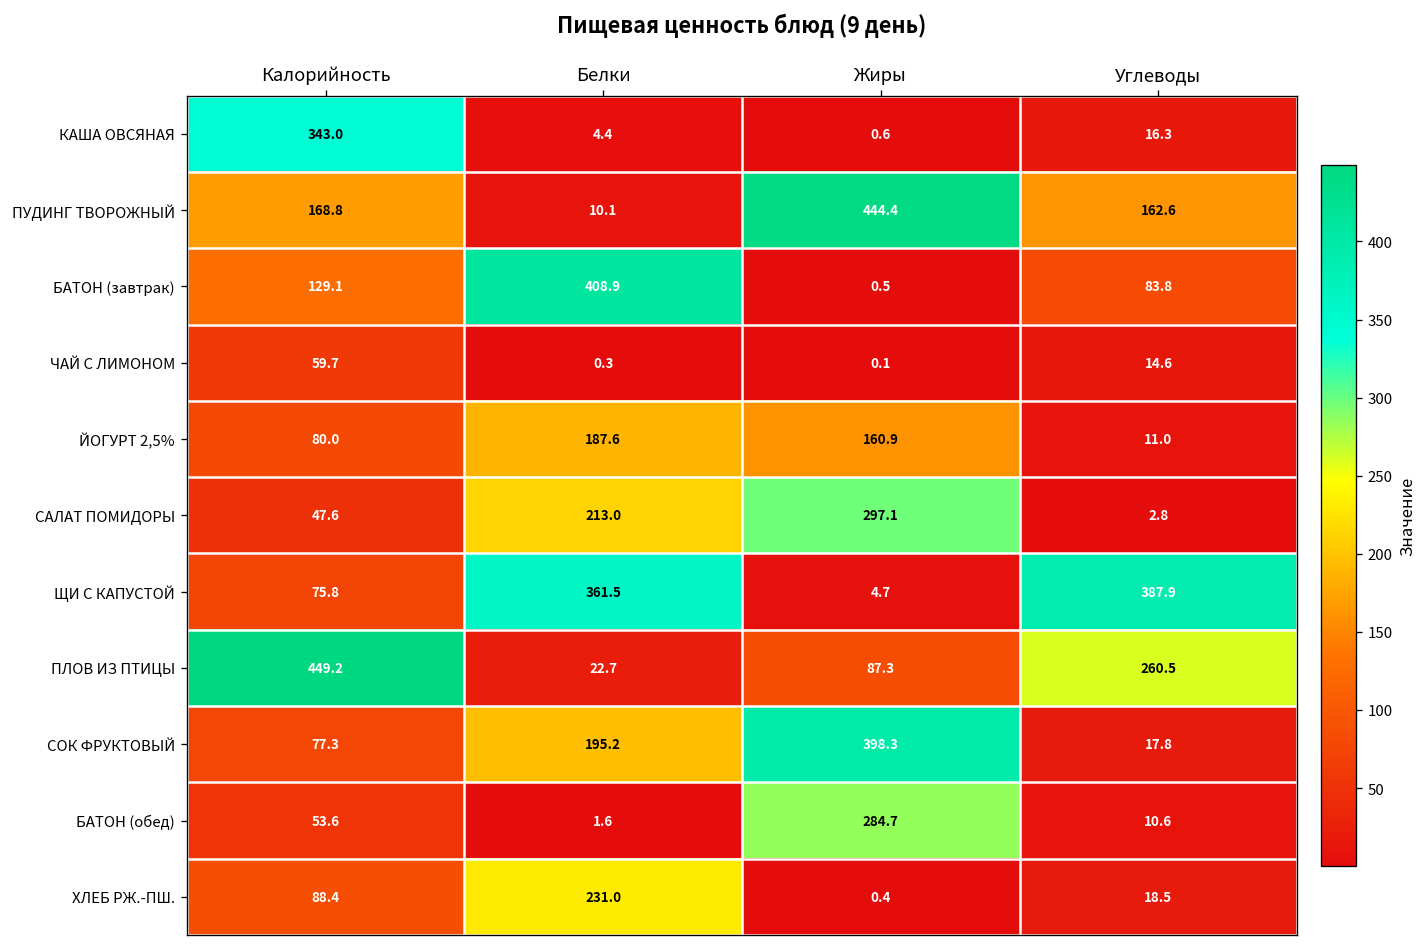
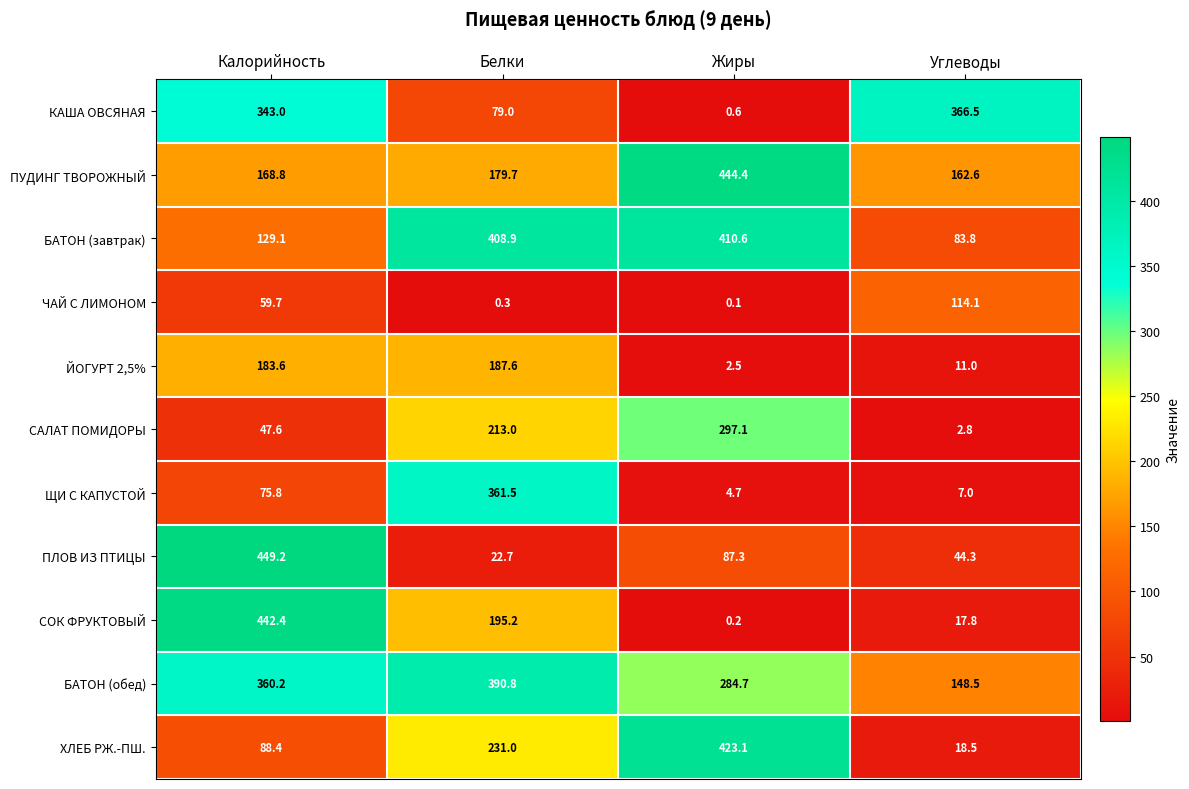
КАША ОВСЯНАЯ, Белки: 4.4 -> 79.0
КАША ОВСЯНАЯ, Углеводы: 16.3 -> 366.5
ПУДИНГ ТВОРОЖНЫЙ, Белки: 10.1 -> 179.7
БАТОН (завтрак), Жиры: 0.5 -> 410.6
ЧАЙ С ЛИМОНОМ, Углеводы: 14.6 -> 114.1
ЙОГУРТ 2,5%, Калорийность: 80.0 -> 183.6
ЙОГУРТ 2,5%, Жиры: 160.9 -> 2.5
ЩИ С КАПУСТОЙ, Углеводы: 387.9 -> 7.0
ПЛОВ ИЗ ПТИЦЫ, Углеводы: 260.5 -> 44.3
СОК ФРУКТОВЫЙ, Калорийность: 77.3 -> 442.4
СОК ФРУКТОВЫЙ, Жиры: 398.3 -> 0.2
БАТОН (обед), Калорийность: 53.6 -> 360.2
БАТОН (обед), Белки: 1.6 -> 390.8
БАТОН (обед), Углеводы: 10.6 -> 148.5
ХЛЕБ РЖ.-ПШ., Жиры: 0.4 -> 423.1
